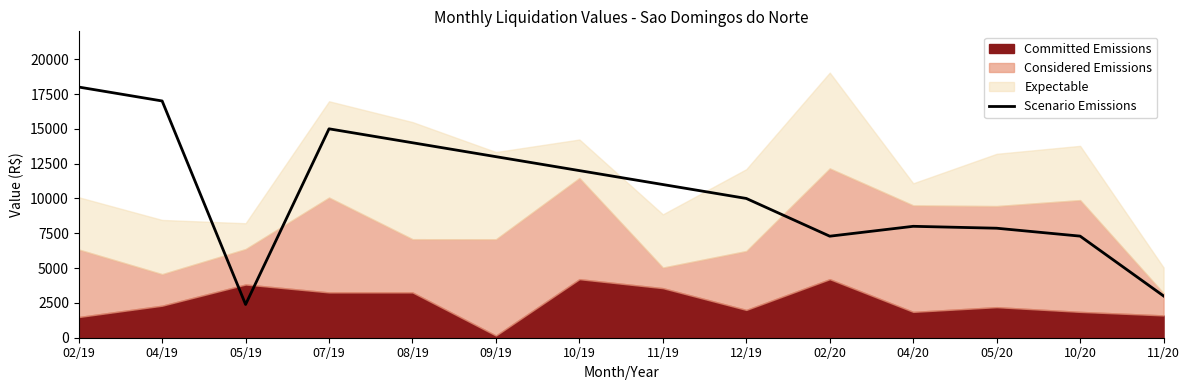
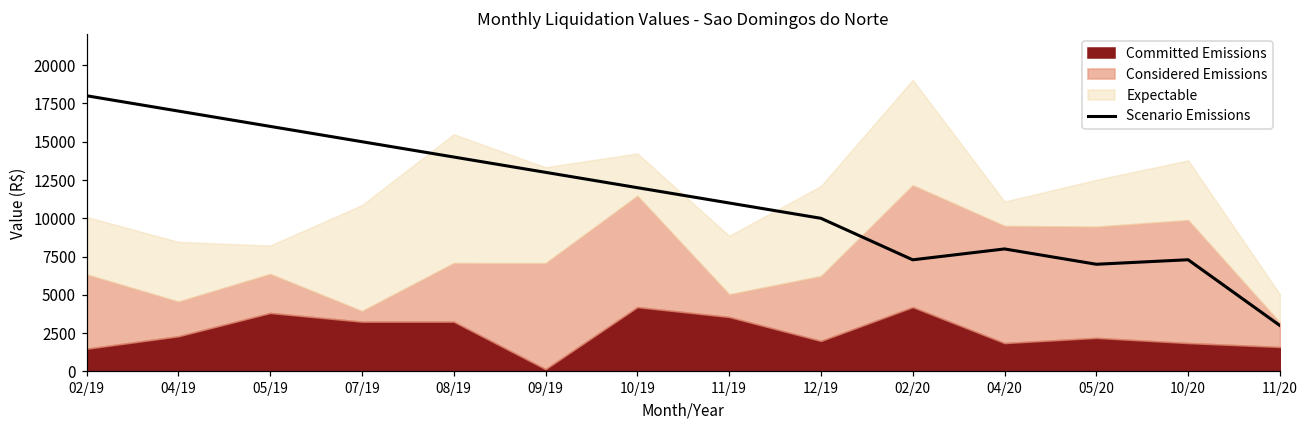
Scenario Emissions, 05/19: 2400 -> 16000
Considered Emissions, 07/19: 6800 -> 700
Scenario Emissions, 05/20: 7900 -> 7000
Expectable, 05/20: 3800 -> 3100
